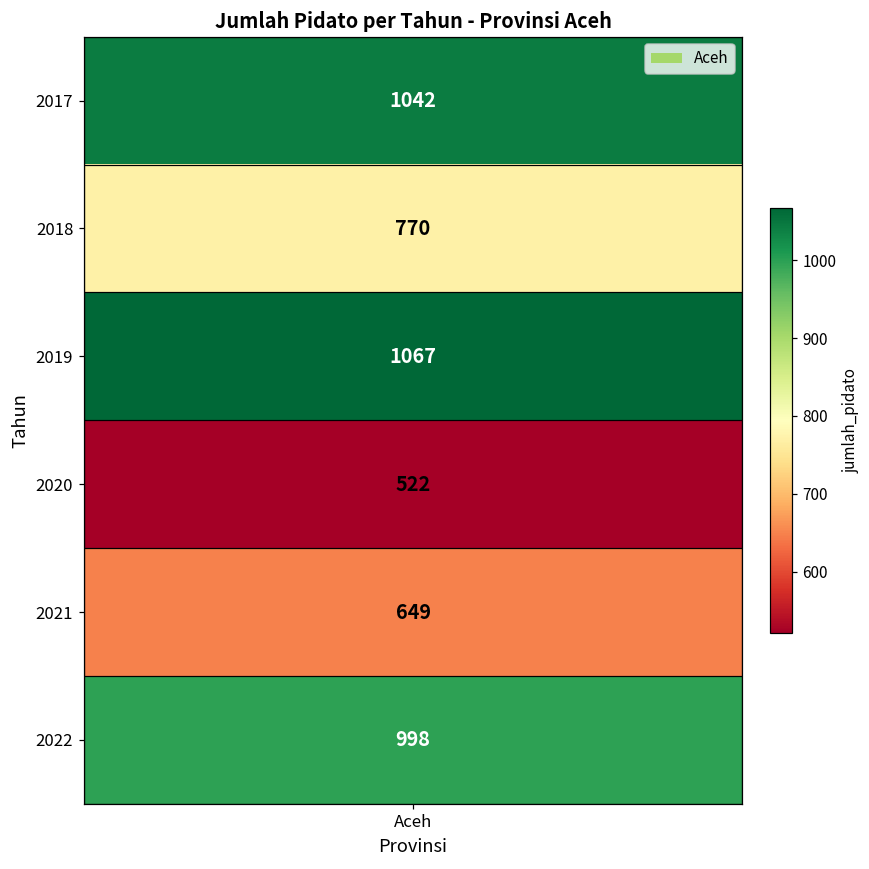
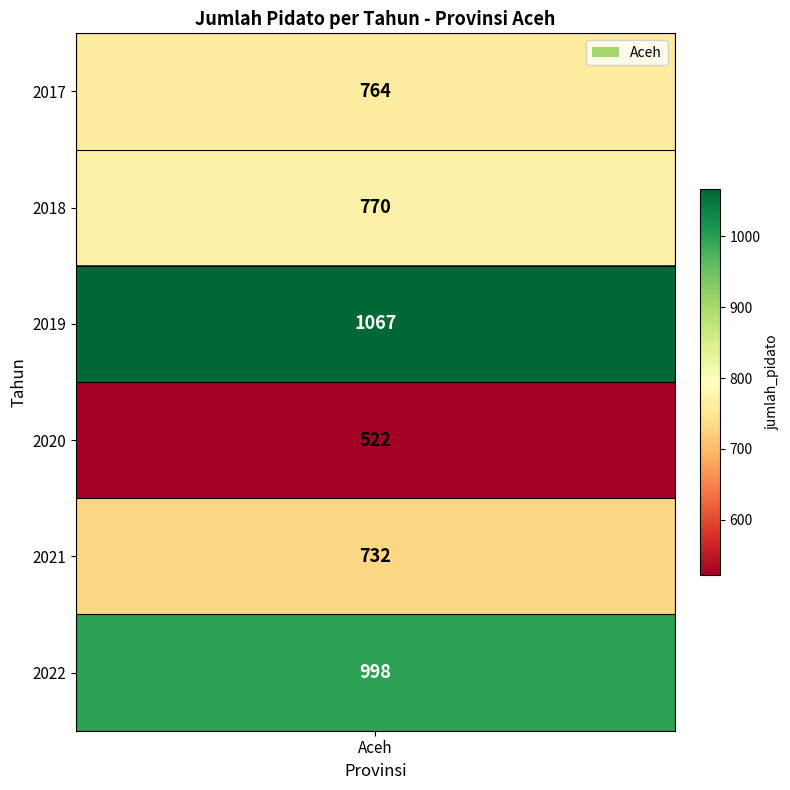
2017, Aceh: 1042 -> 764
2021, Aceh: 649 -> 732
